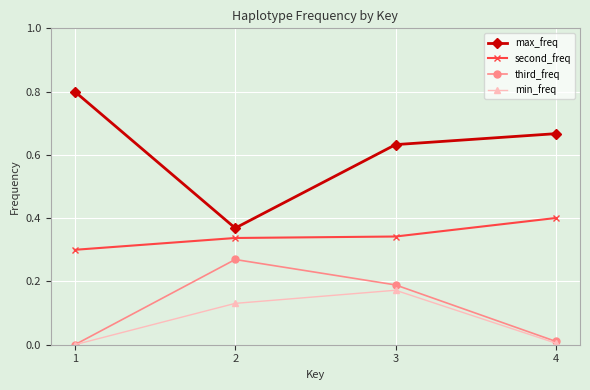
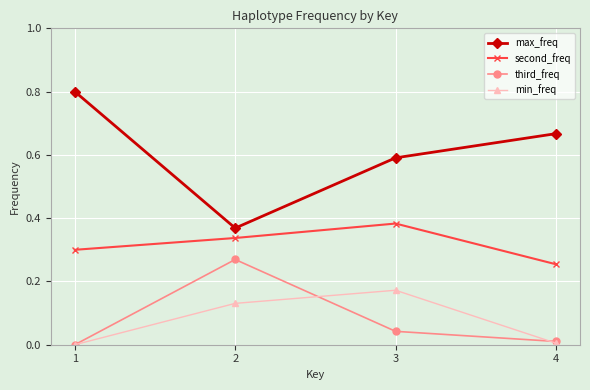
max_freq, 3: 0.63 -> 0.59
second_freq, 3: 0.34 -> 0.38
third_freq, 3: 0.19 -> 0.04
second_freq, 4: 0.40 -> 0.25
